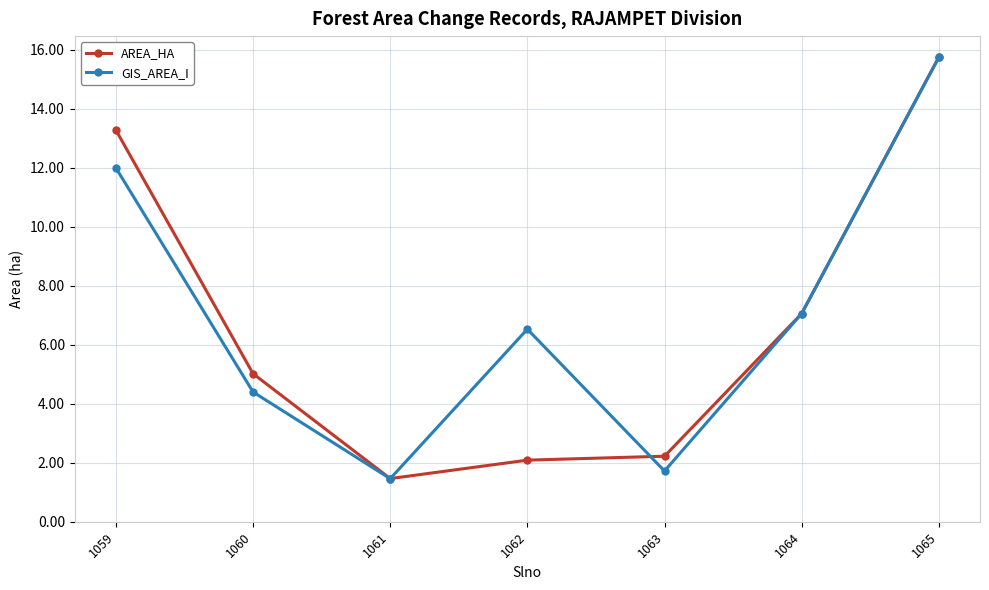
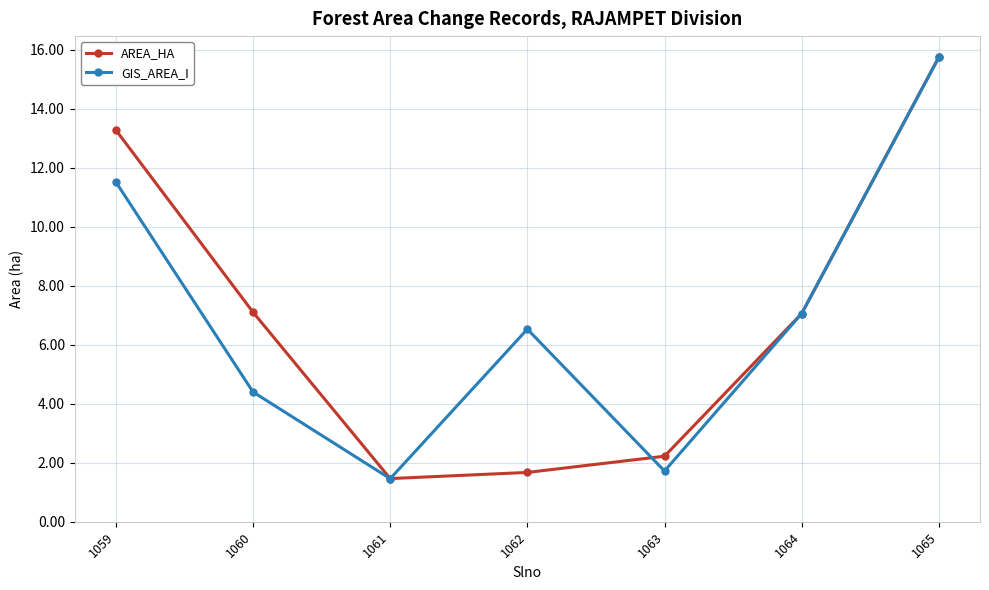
GIS_AREA_I, 1059: 12.0 -> 11.5
AREA_HA, 1060: 5.0 -> 7.1
AREA_HA, 1062: 2.1 -> 1.7
